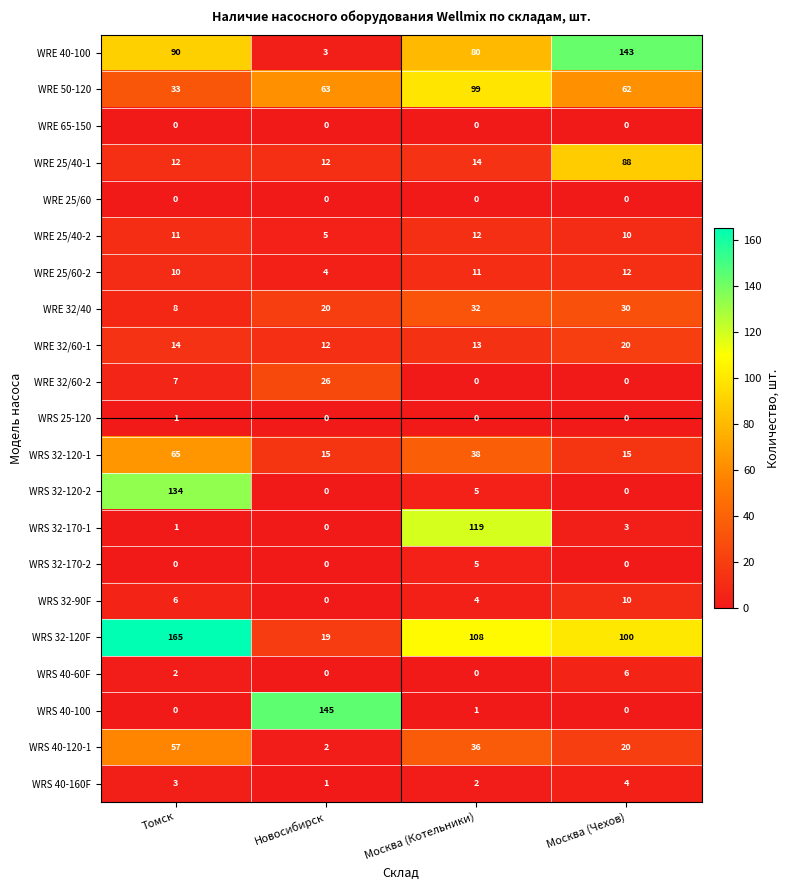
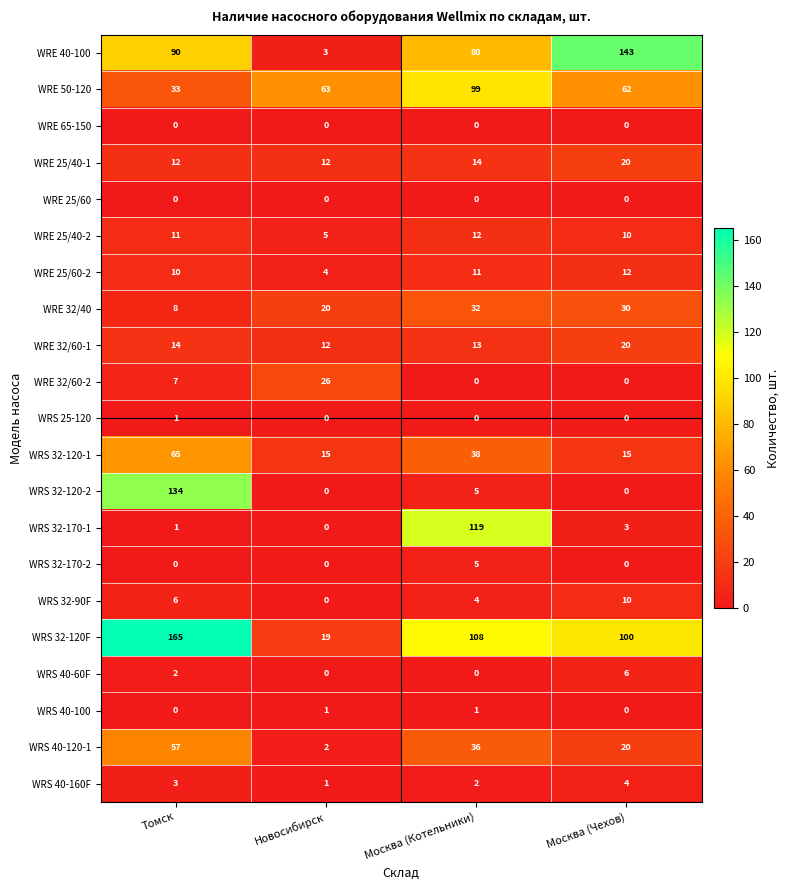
WRE 25/40-1, Москва (Чехов): 88 -> 20
WRS 40-100, Новосибирск: 145 -> 1
